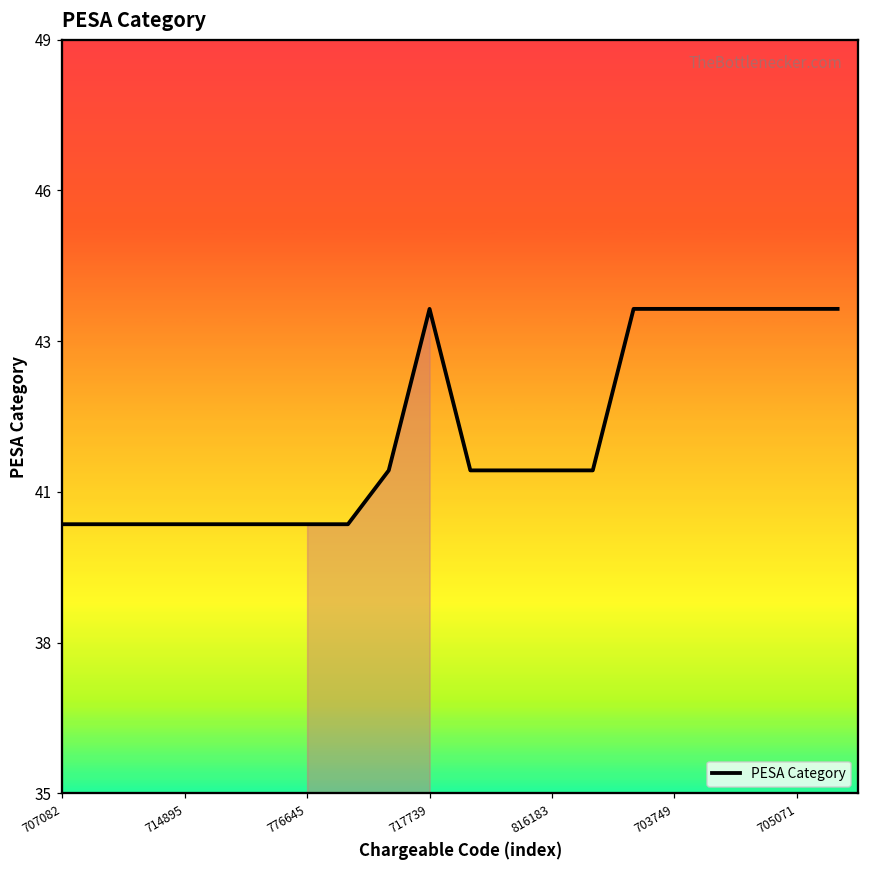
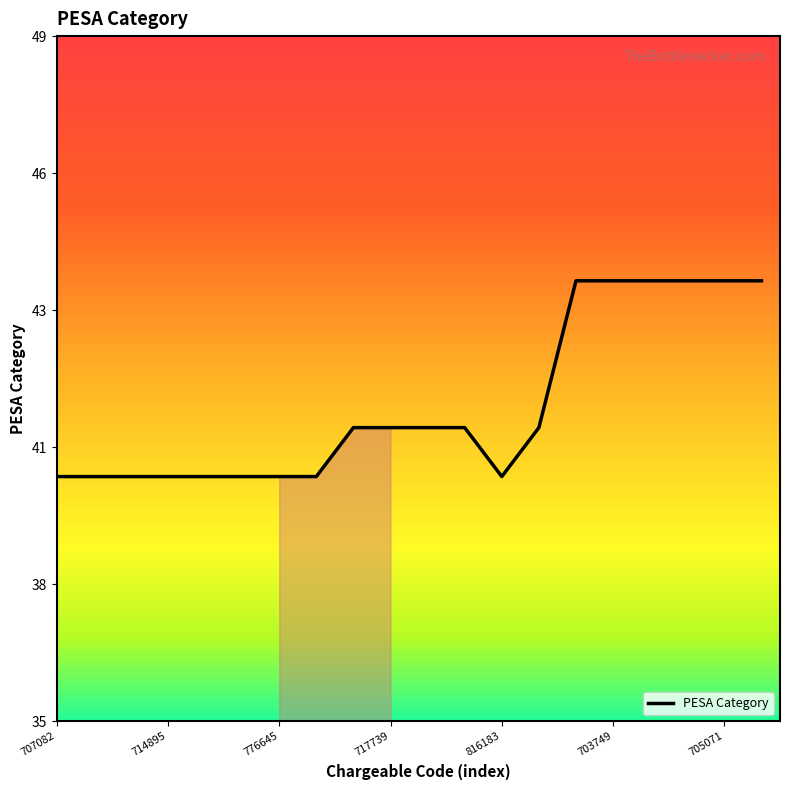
PESA Category, 717739: 44 -> 41
PESA Category, 816183: 41 -> 40
